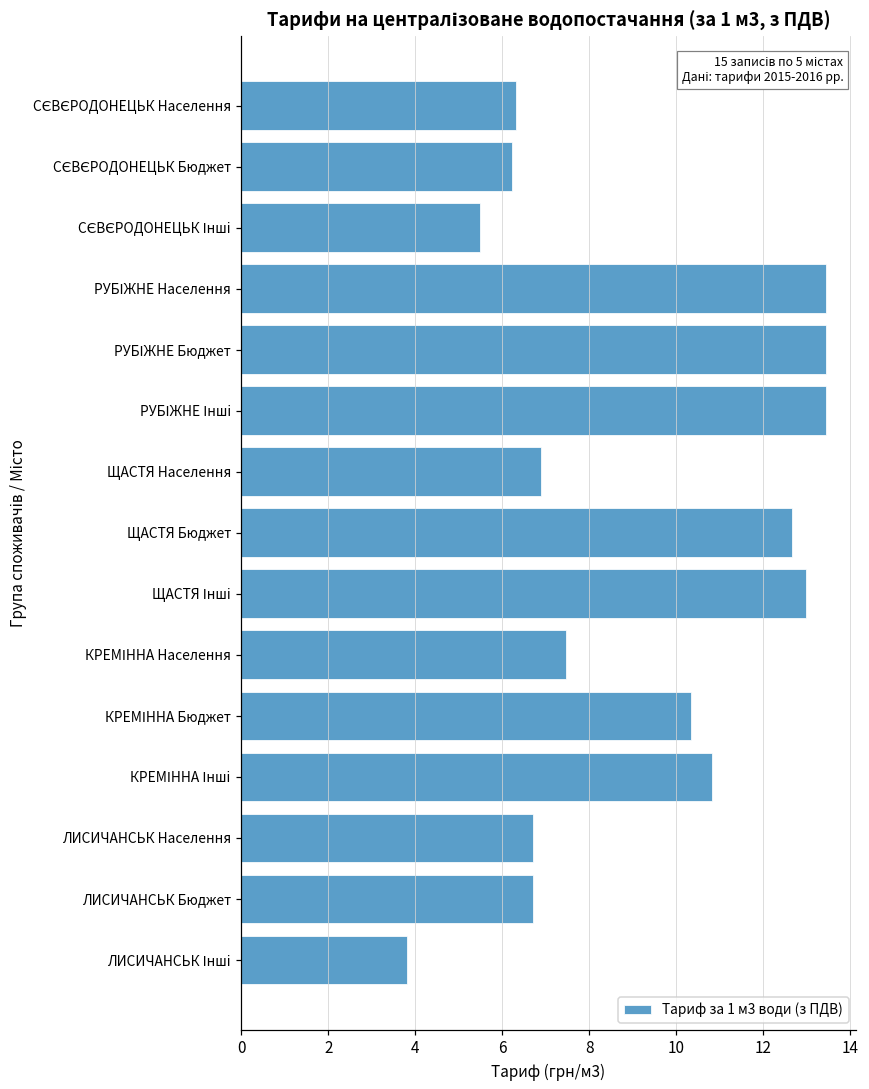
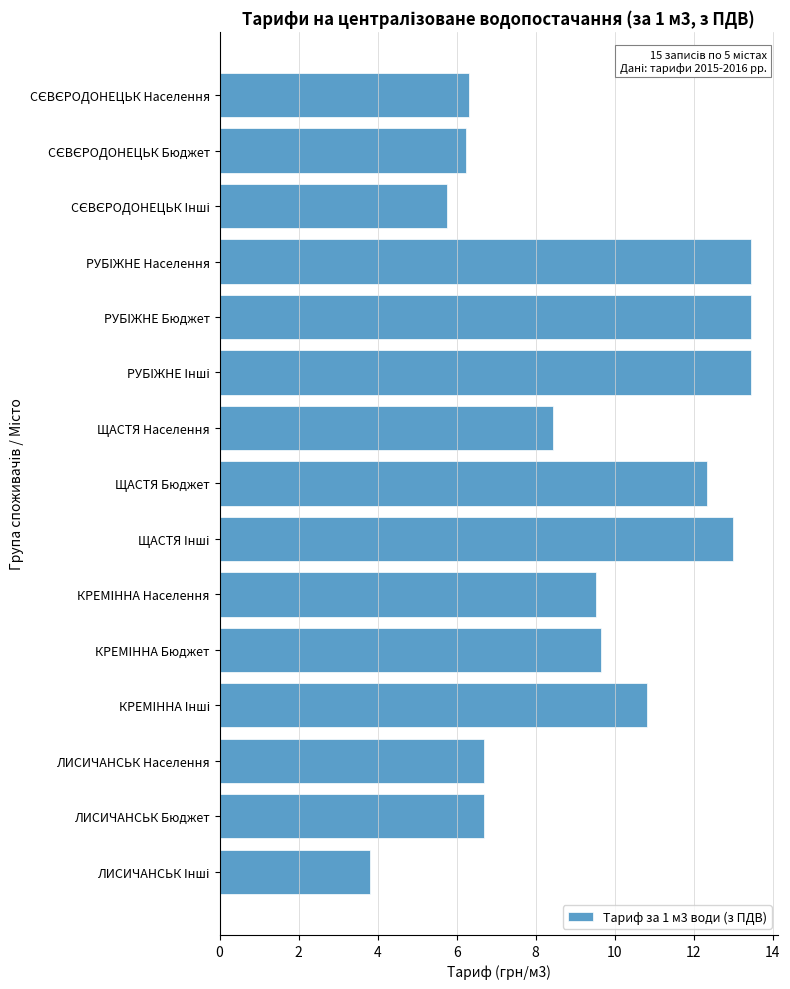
СЄВЄРОДОНЕЦЬК Інші: 5.5 -> 5.7
ЩАСТЯ Населення: 6.9 -> 8.4
ЩАСТЯ Бюджет: 12.7 -> 12.3
КРЕМІННА Населення: 7.5 -> 9.5
КРЕМІННА Бюджет: 10.3 -> 9.7
